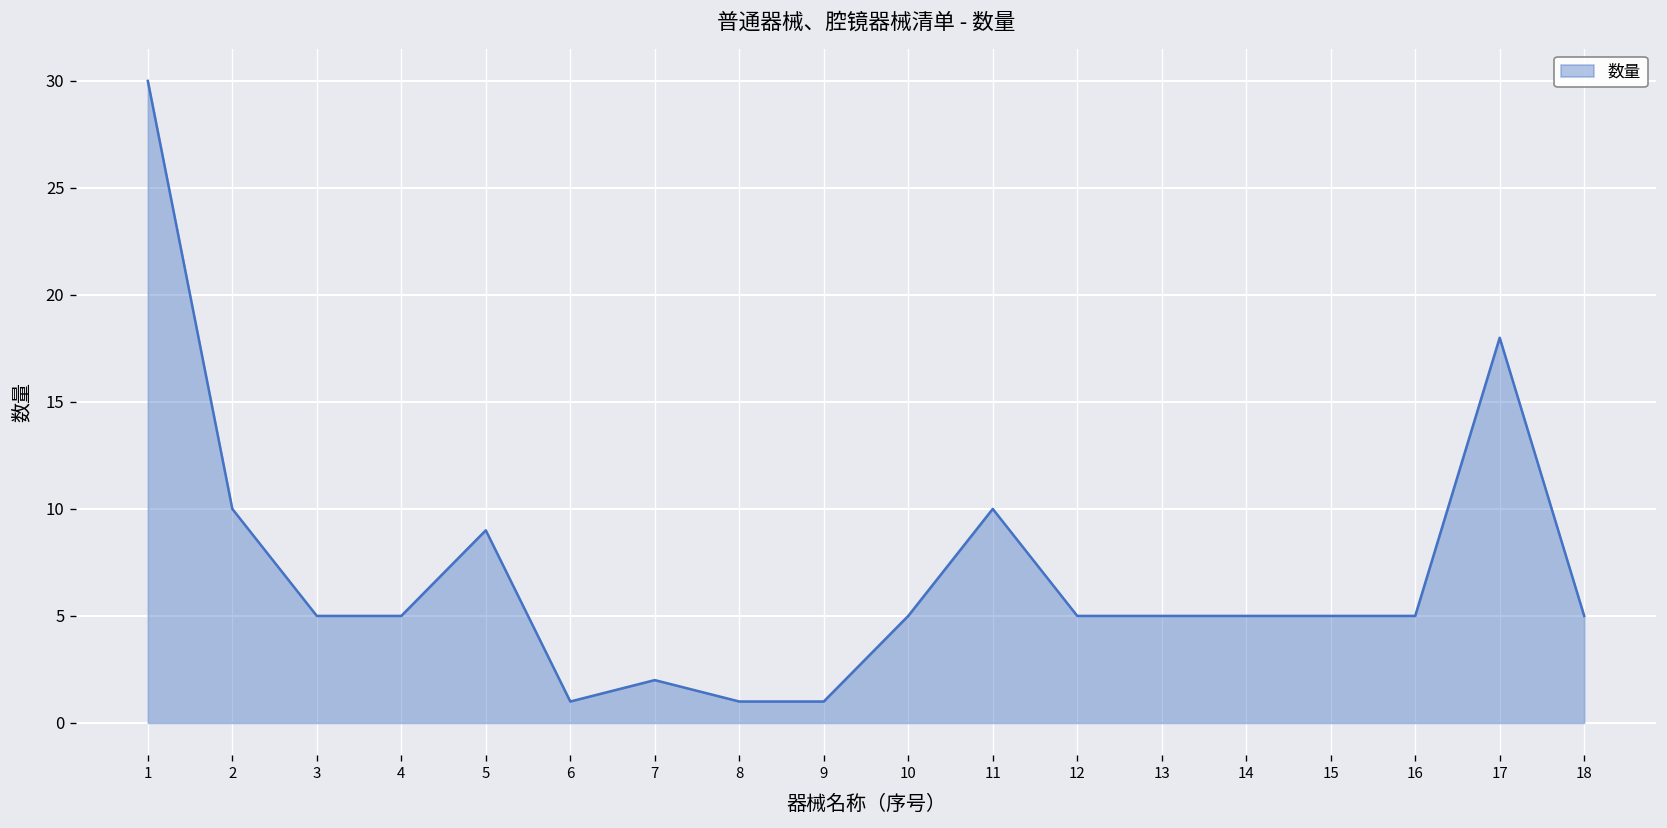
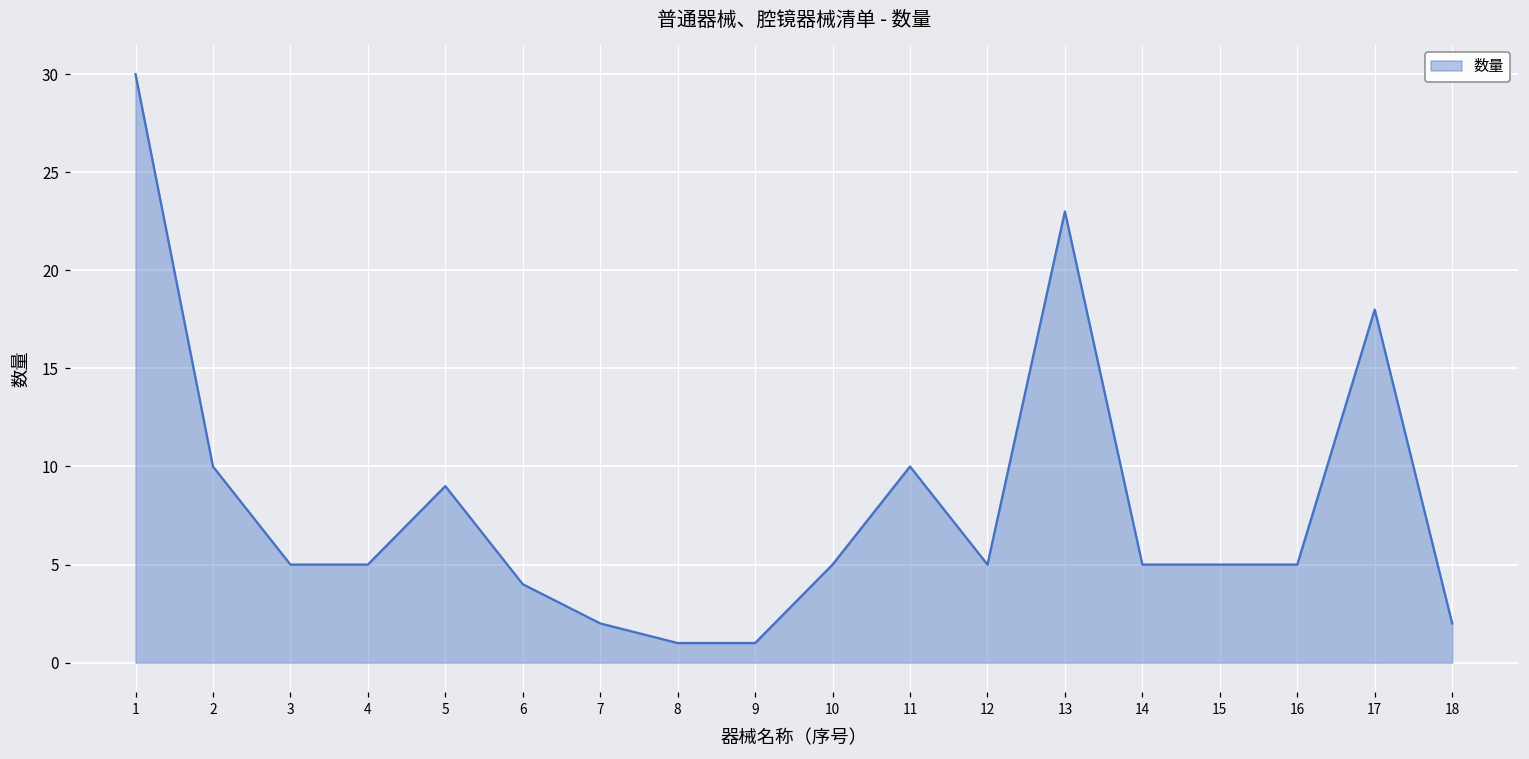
6: 1 -> 4
13: 5 -> 23
18: 5 -> 2
